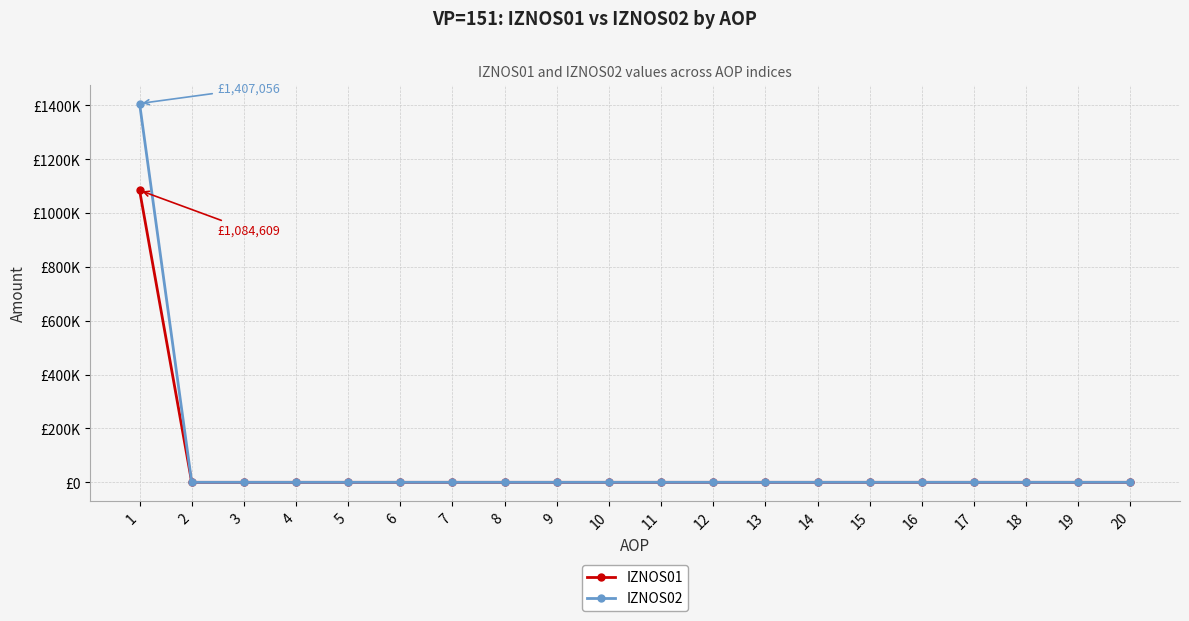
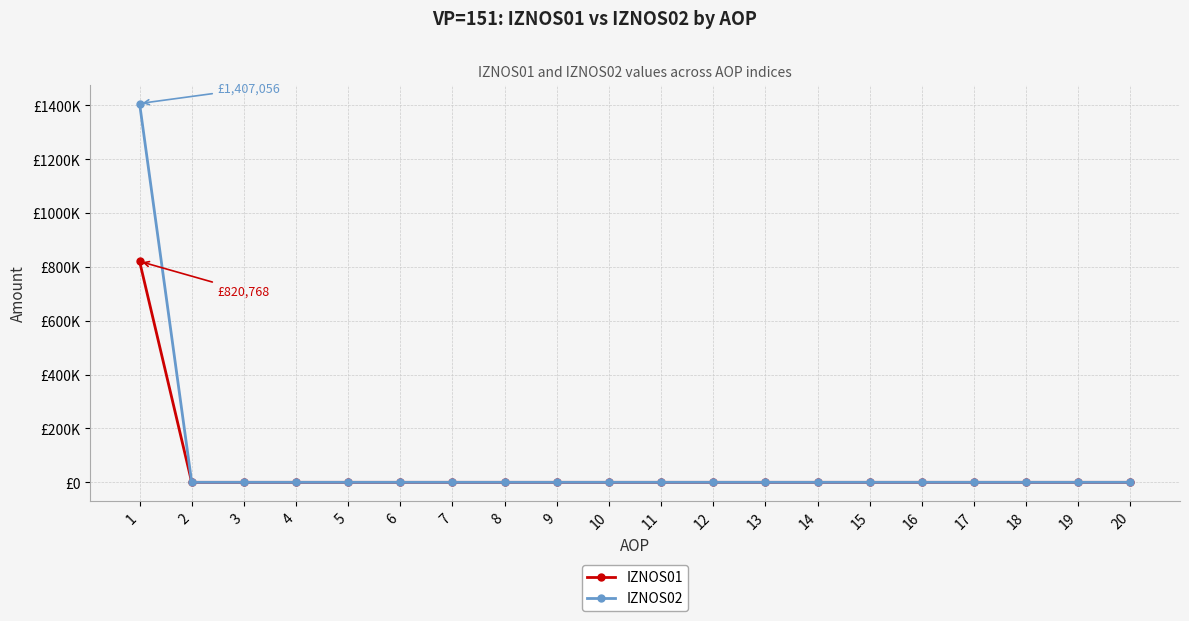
IZNOS01, 1: £1,084,609 -> £820,768
